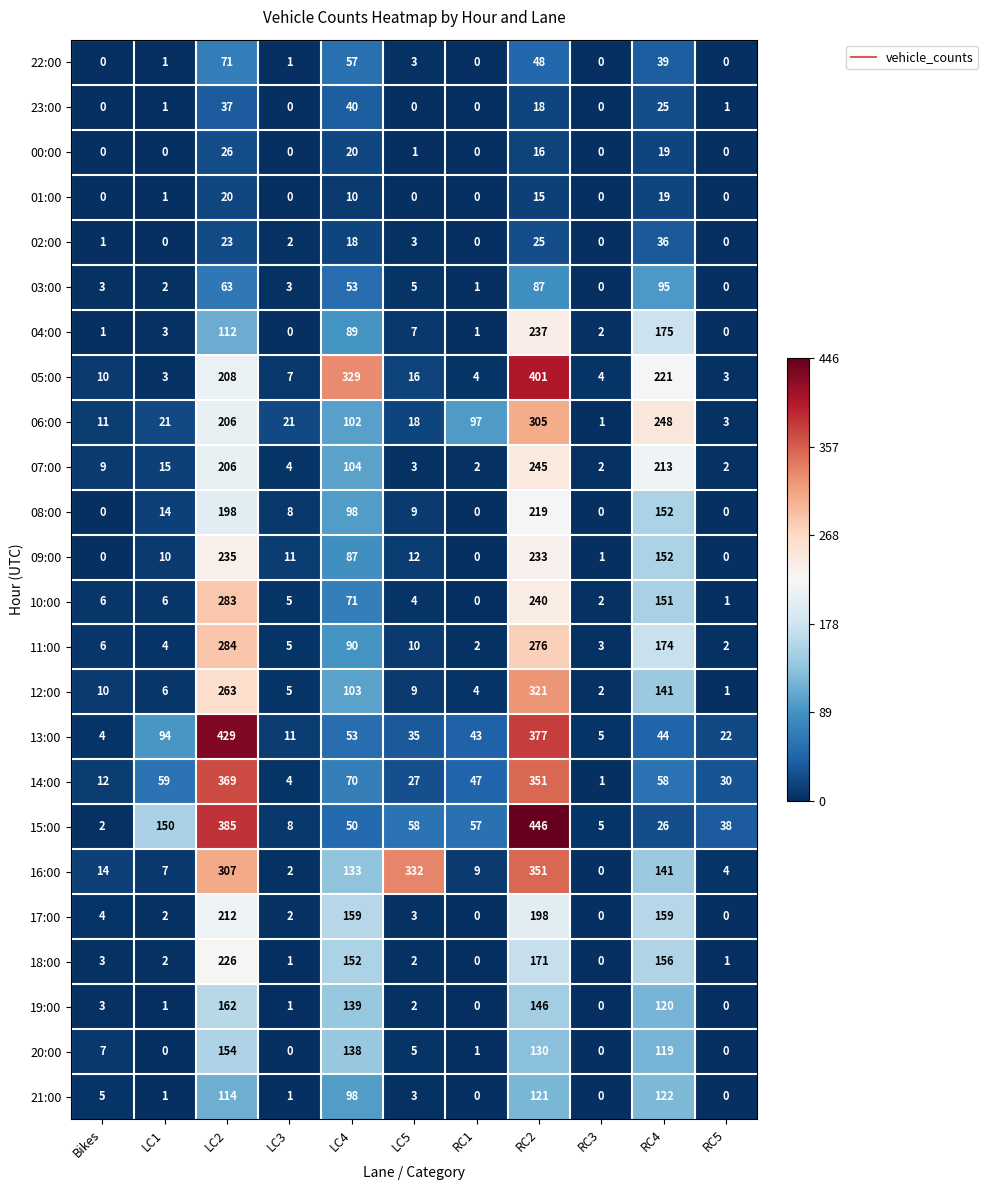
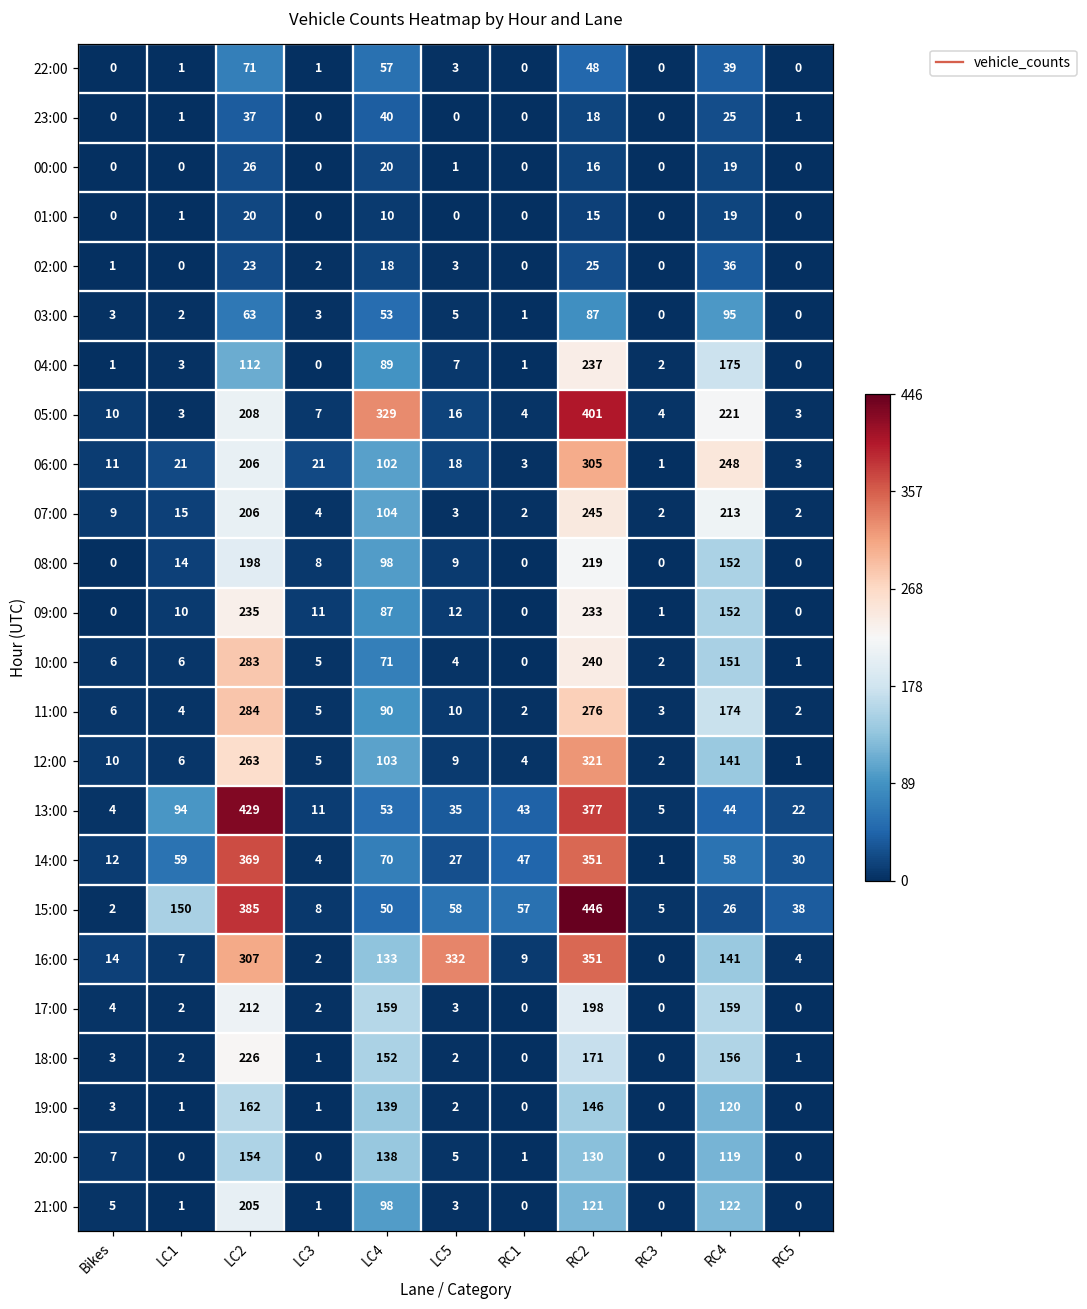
06:00, RC1: 97 -> 3
21:00, LC2: 114 -> 205
